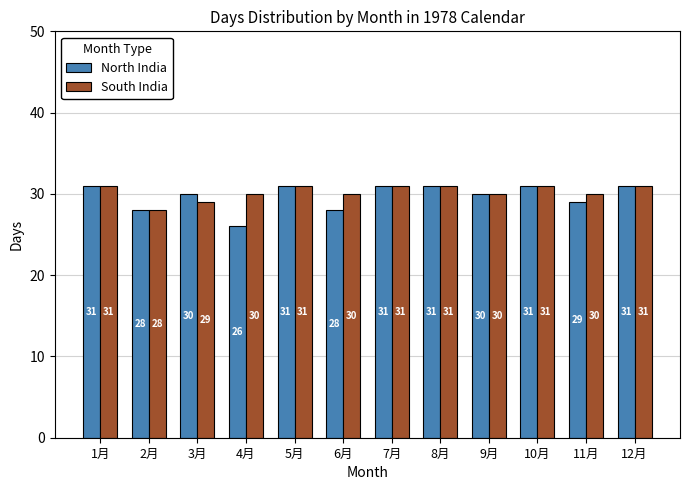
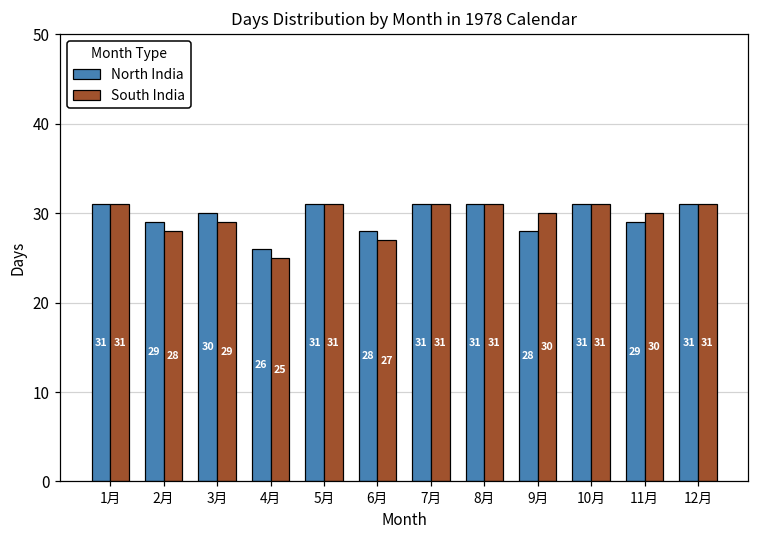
North India, 2月: 28 -> 29
South India, 4月: 30 -> 25
South India, 6月: 30 -> 27
North India, 9月: 30 -> 28
